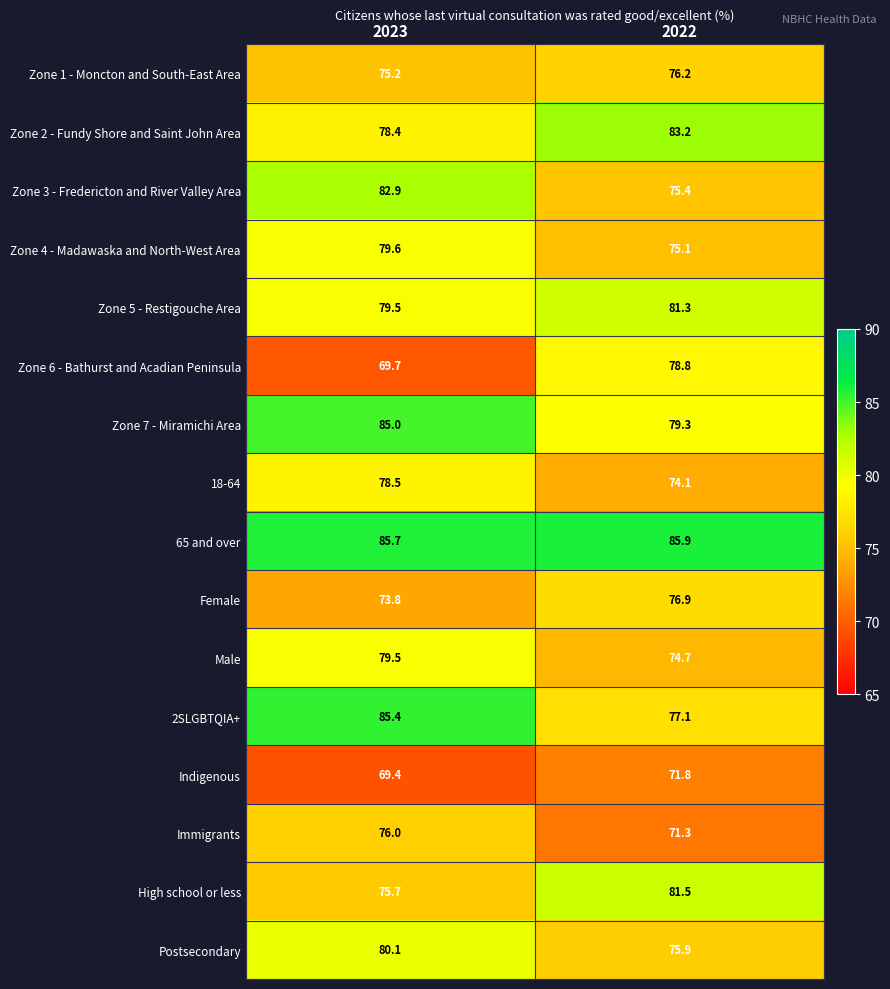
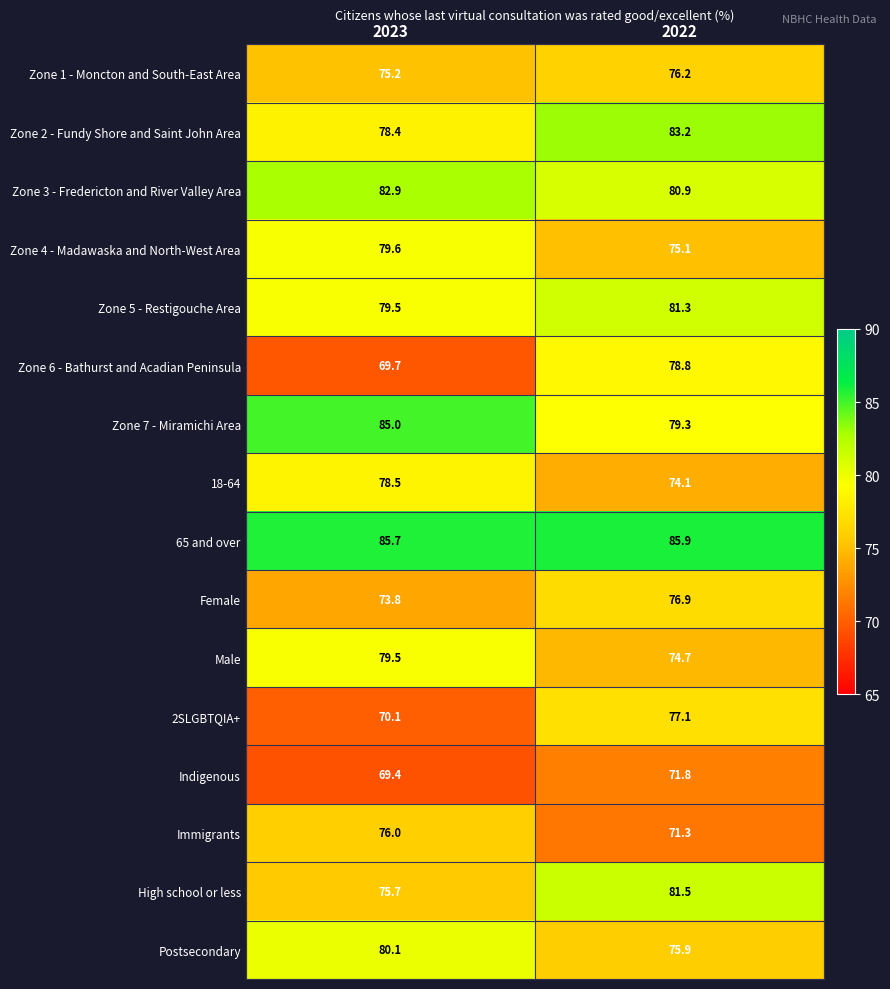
Zone 3 - Fredericton and River Valley Area, 2022: 75.4 -> 80.9
2SLGBTQIA+, 2023: 85.4 -> 70.1
